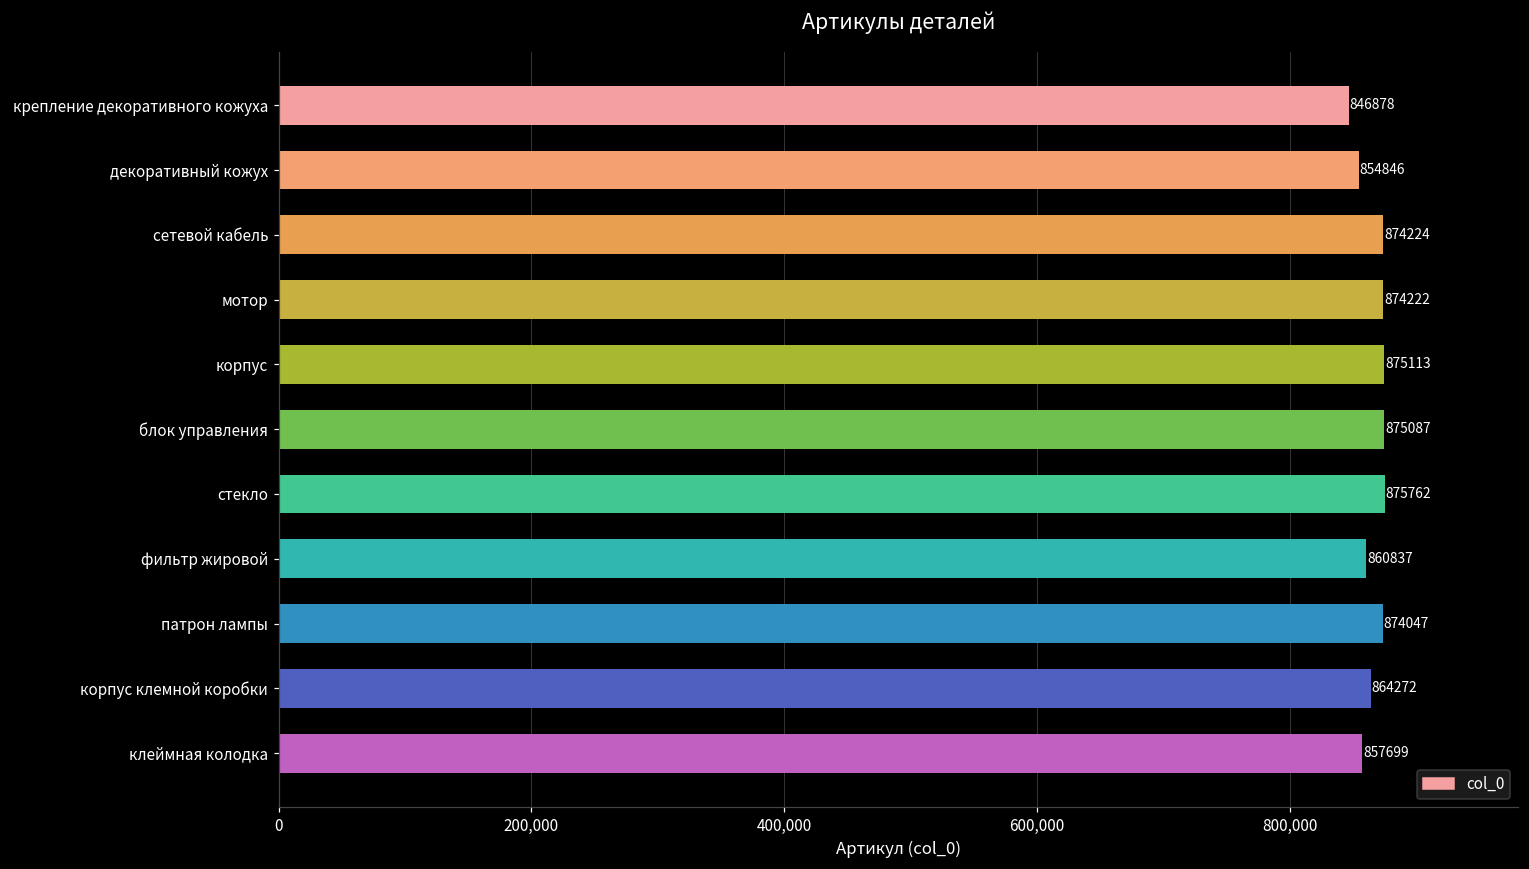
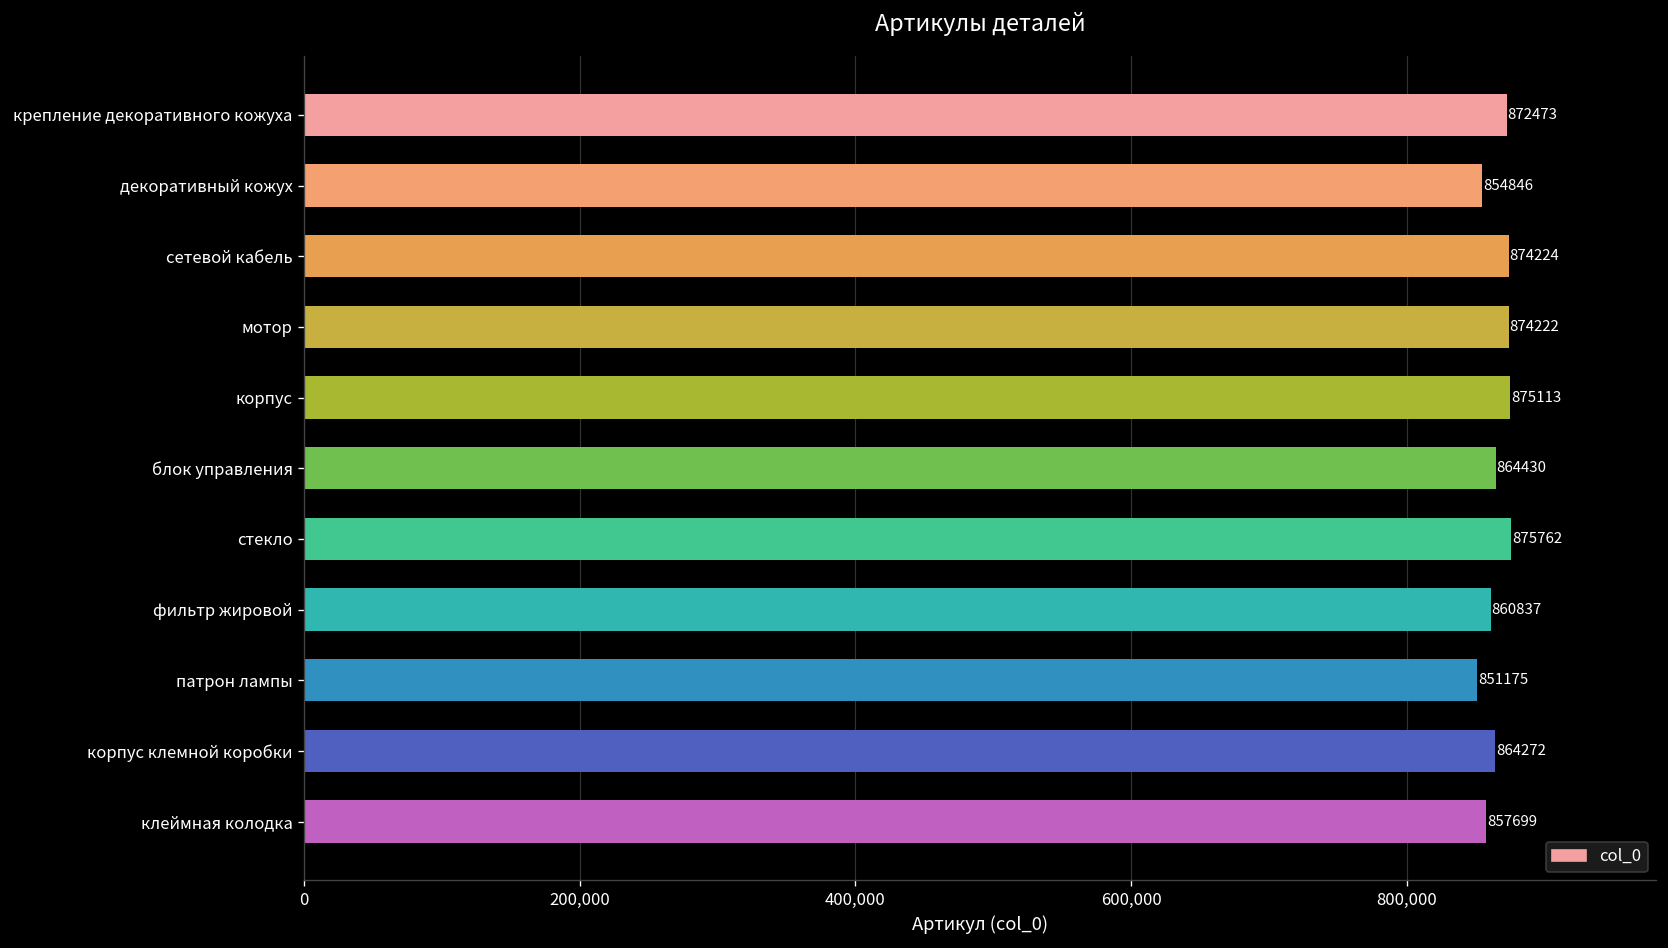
крепление декоративного кожуха: 846878 -> 872473
блок управления: 875087 -> 864430
патрон лампы: 874047 -> 851175
